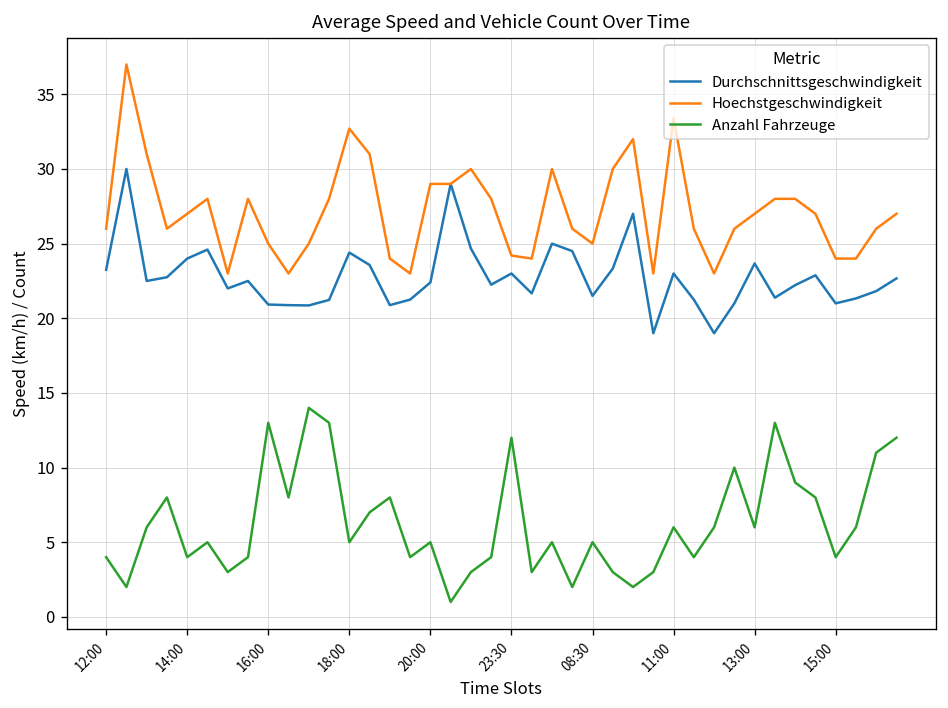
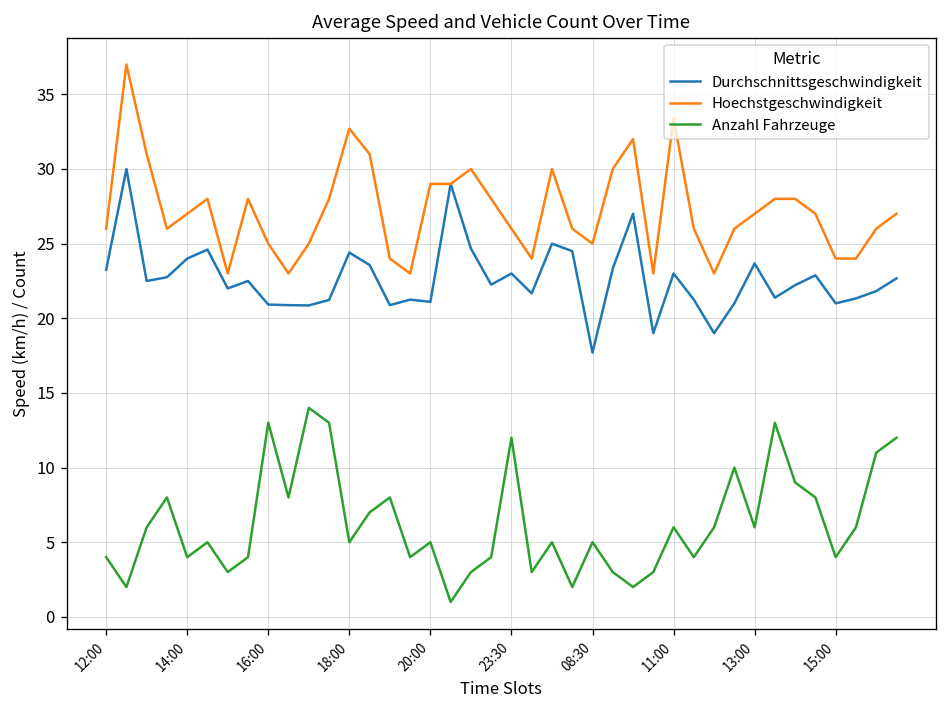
Durchschnittsgeschwindigkeit, 20:00: 22.4 -> 21.1
Hoechstgeschwindigkeit, 23:30: 24.2 -> 26.0
Durchschnittsgeschwindigkeit, 08:30: 21.5 -> 17.7
